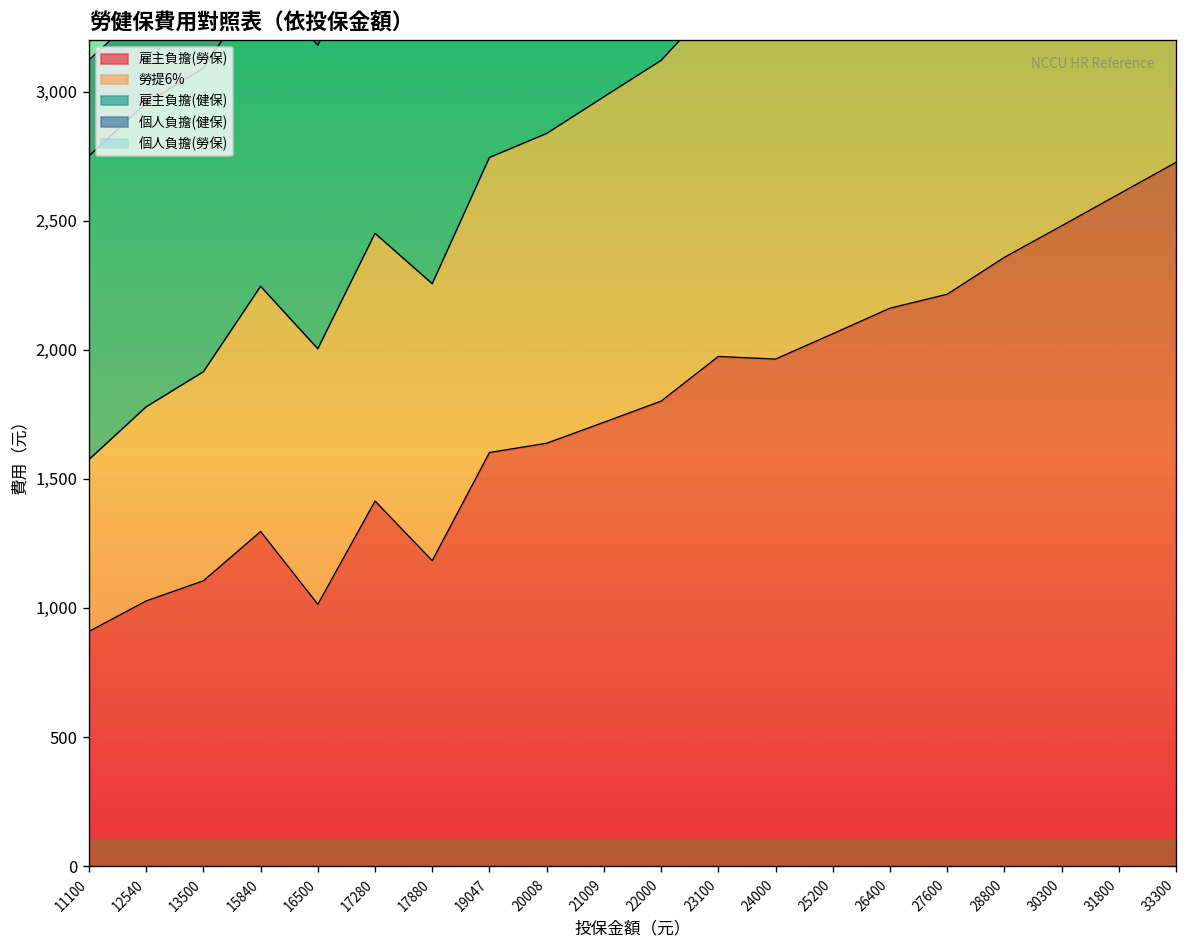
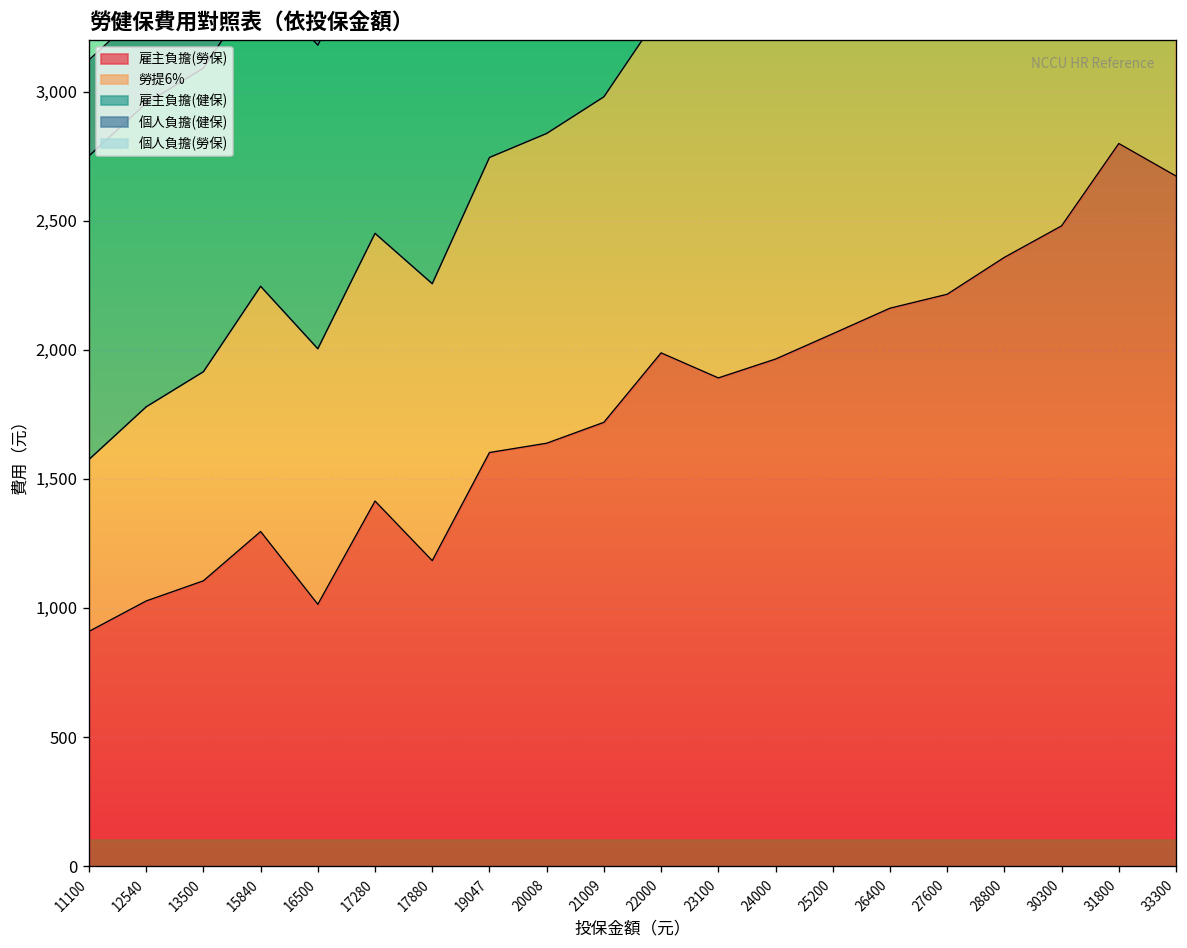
雇主負擔(勞保), 22000: 1,800 -> 1,990
雇主負擔(勞保), 23100: 1,970 -> 1,890
雇主負擔(勞保), 31800: 2,600 -> 2,800
雇主負擔(勞保), 33300: 2,730 -> 2,670
